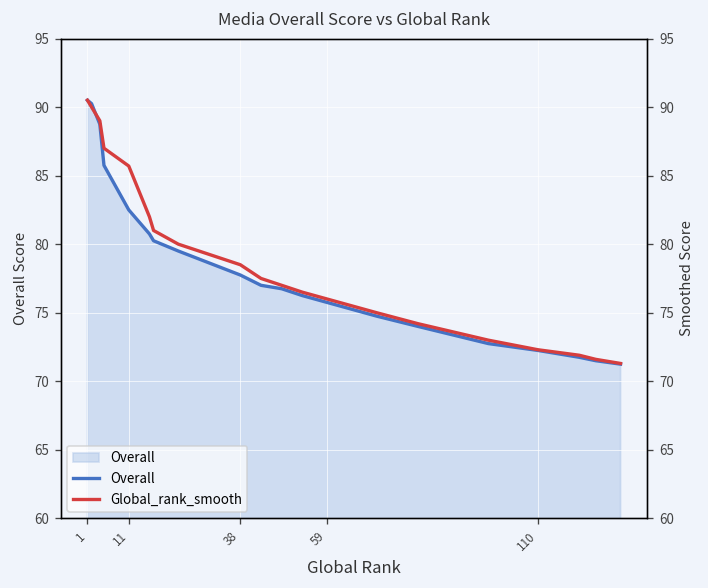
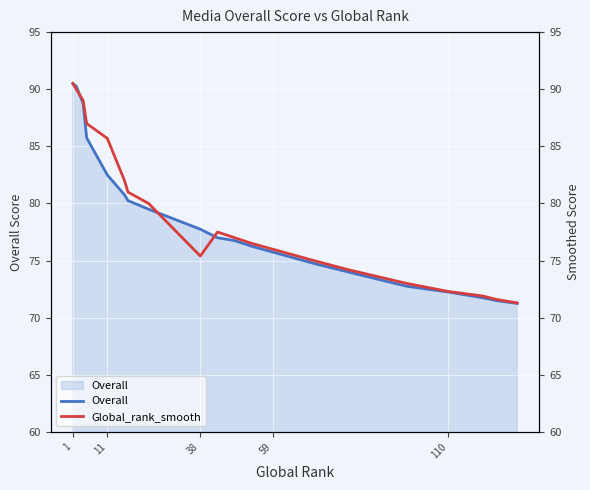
Global_rank_smooth, 38: 78.5 -> 75.4
